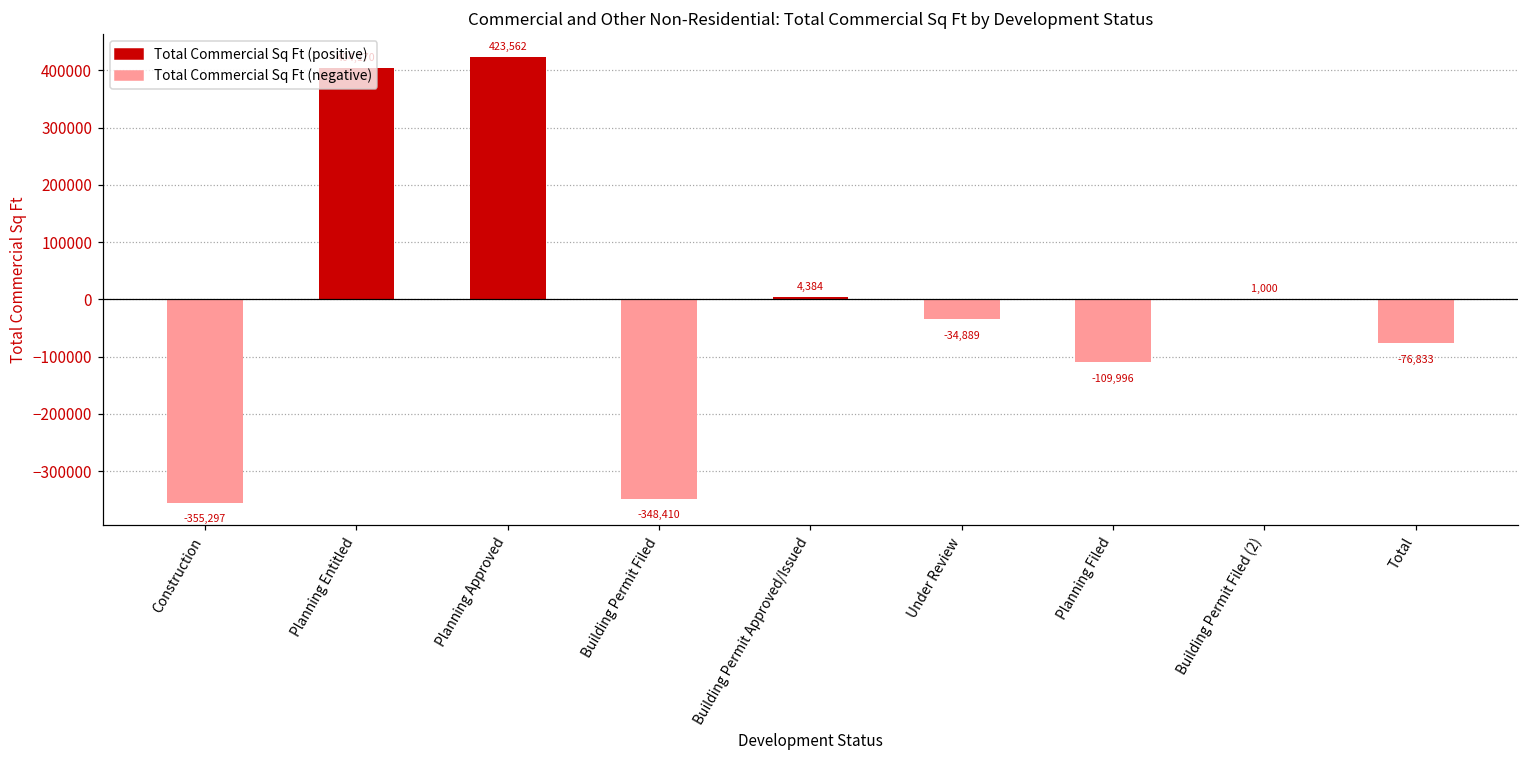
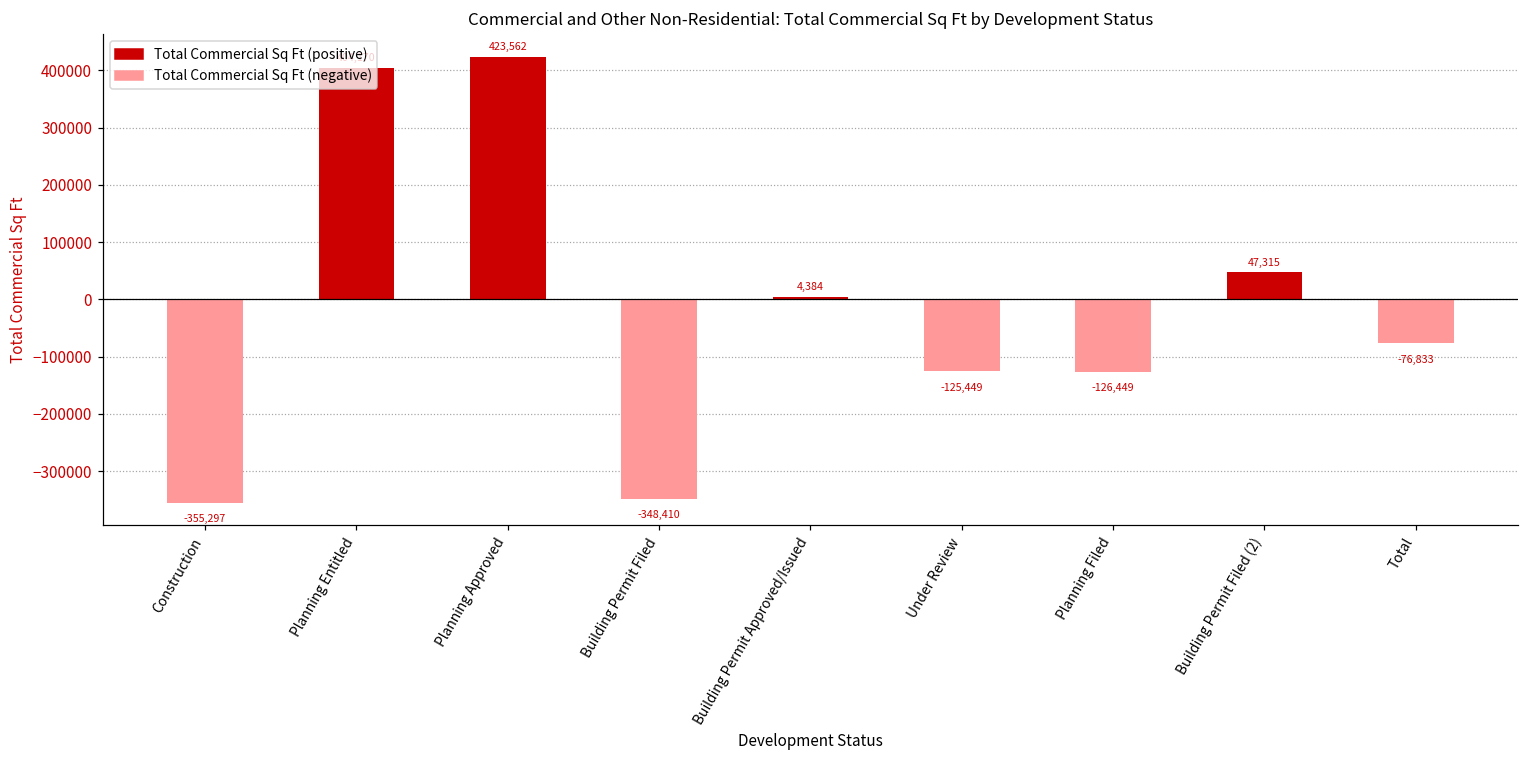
Under Review: -34,889 -> -125,449
Planning Filed: -109,996 -> -126,449
Building Permit Filed (2): 1,000 -> 47,315
